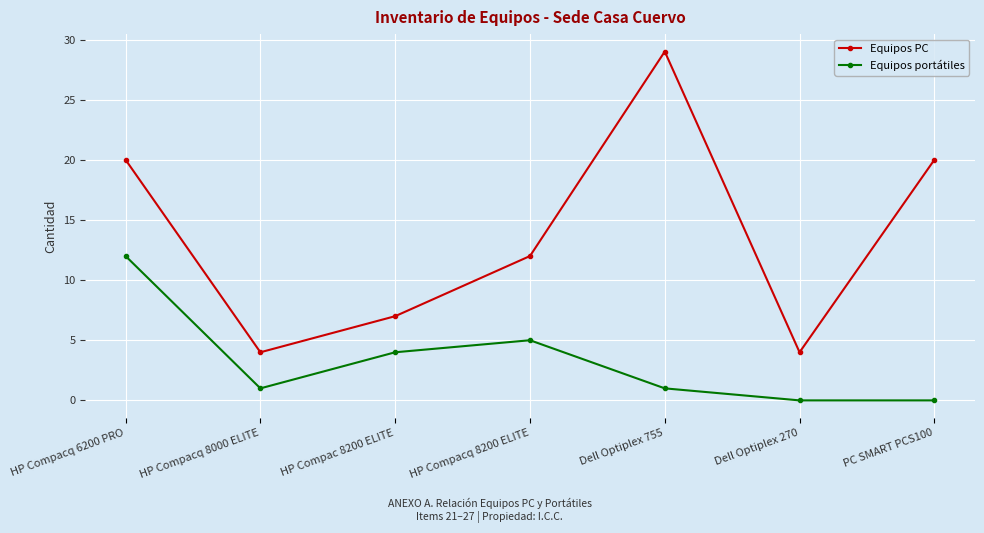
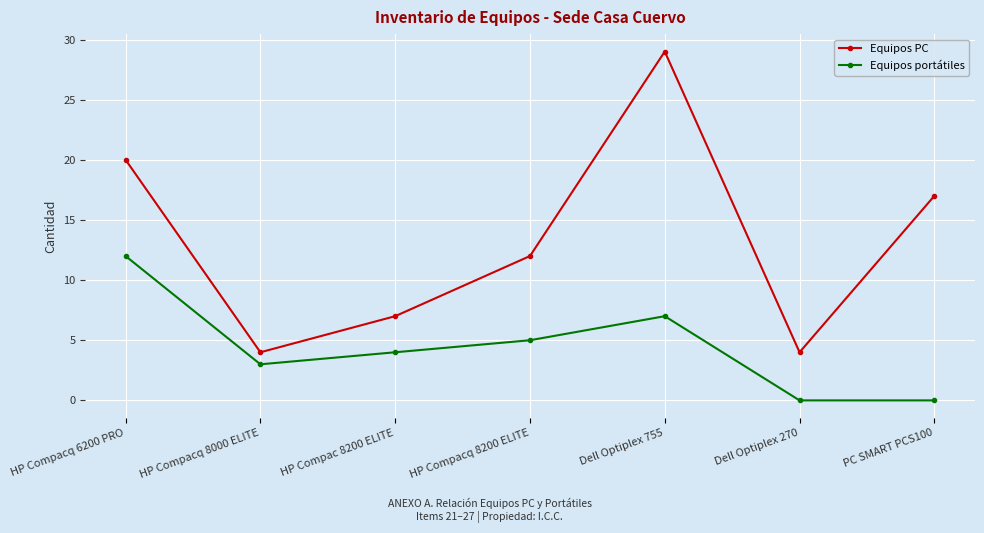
Equipos portátiles, HP Compacq 8000 ELITE: 1 -> 3
Equipos portátiles, Dell Optiplex 755: 1 -> 7
Equipos PC, PC SMART PCS100: 20 -> 17
